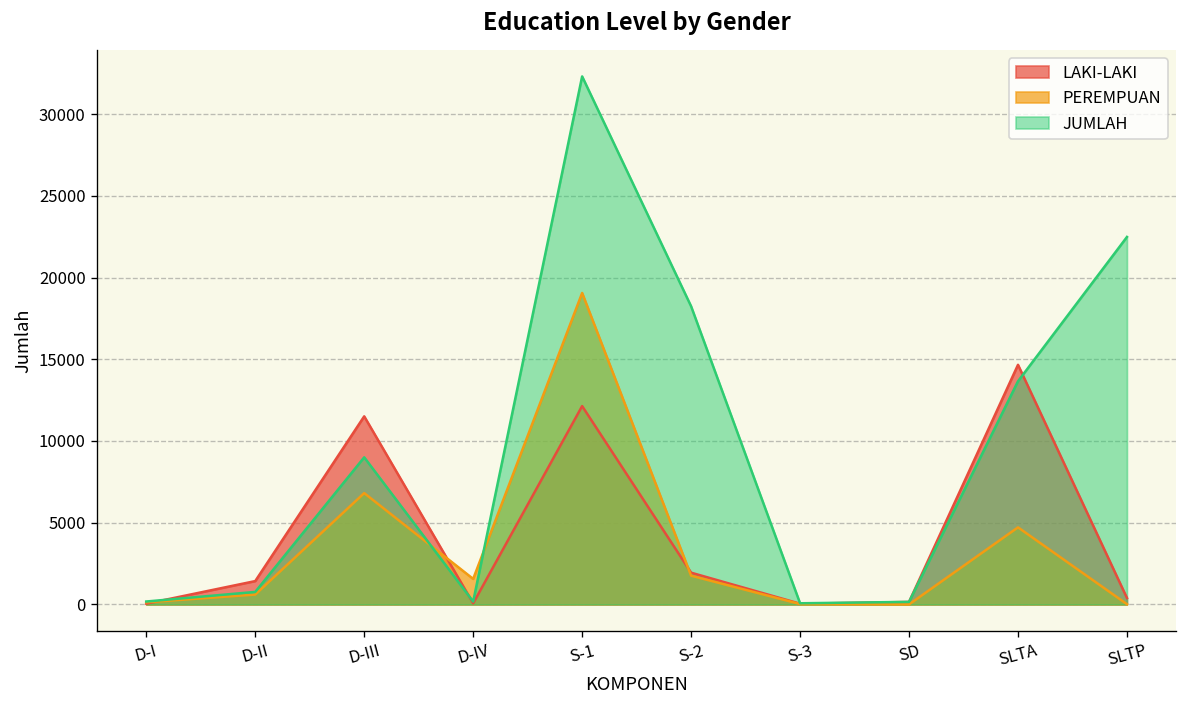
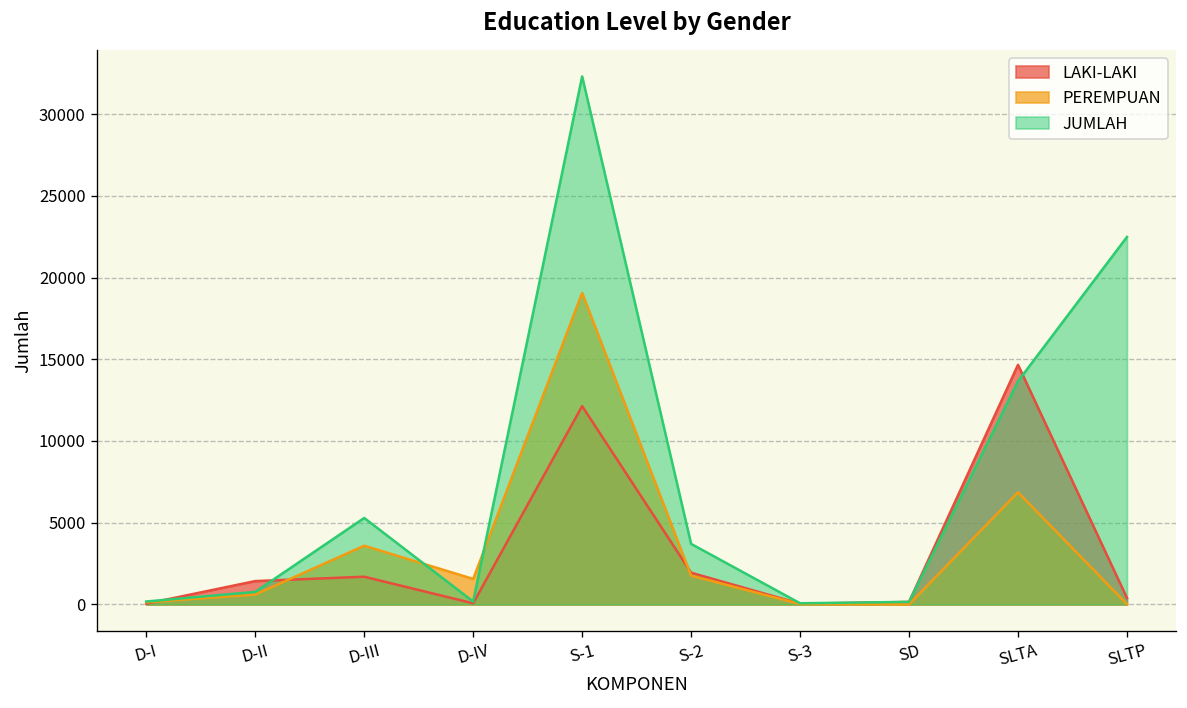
LAKI-LAKI, D-III: 11500 -> 1700
PEREMPUAN, D-III: 6800 -> 3600
JUMLAH, D-III: 9000 -> 5300
JUMLAH, S-2: 18200 -> 3700
PEREMPUAN, SLTA: 4700 -> 6900
